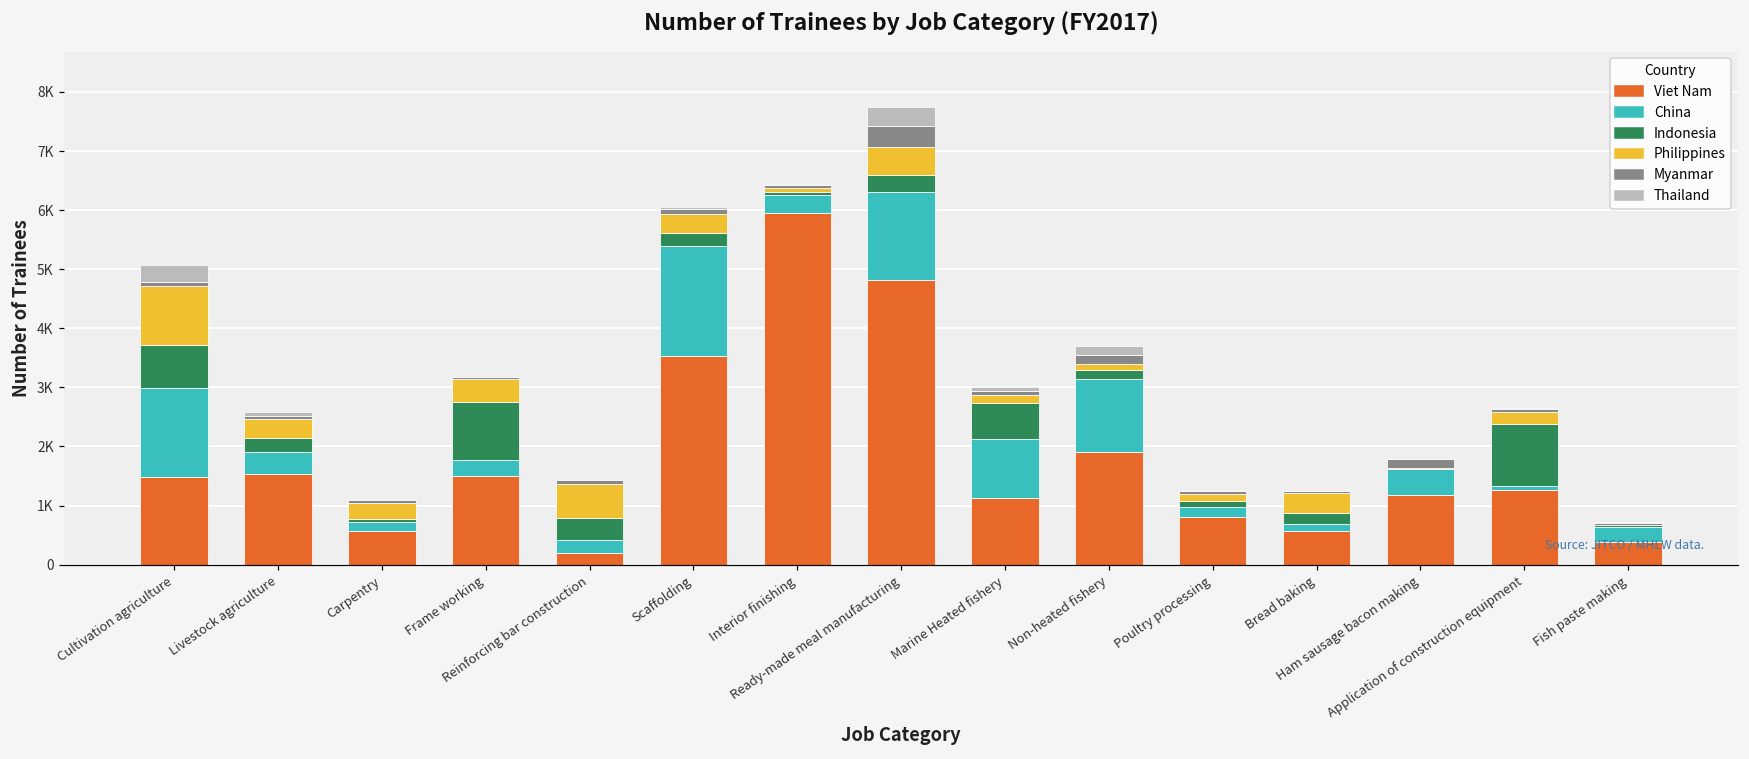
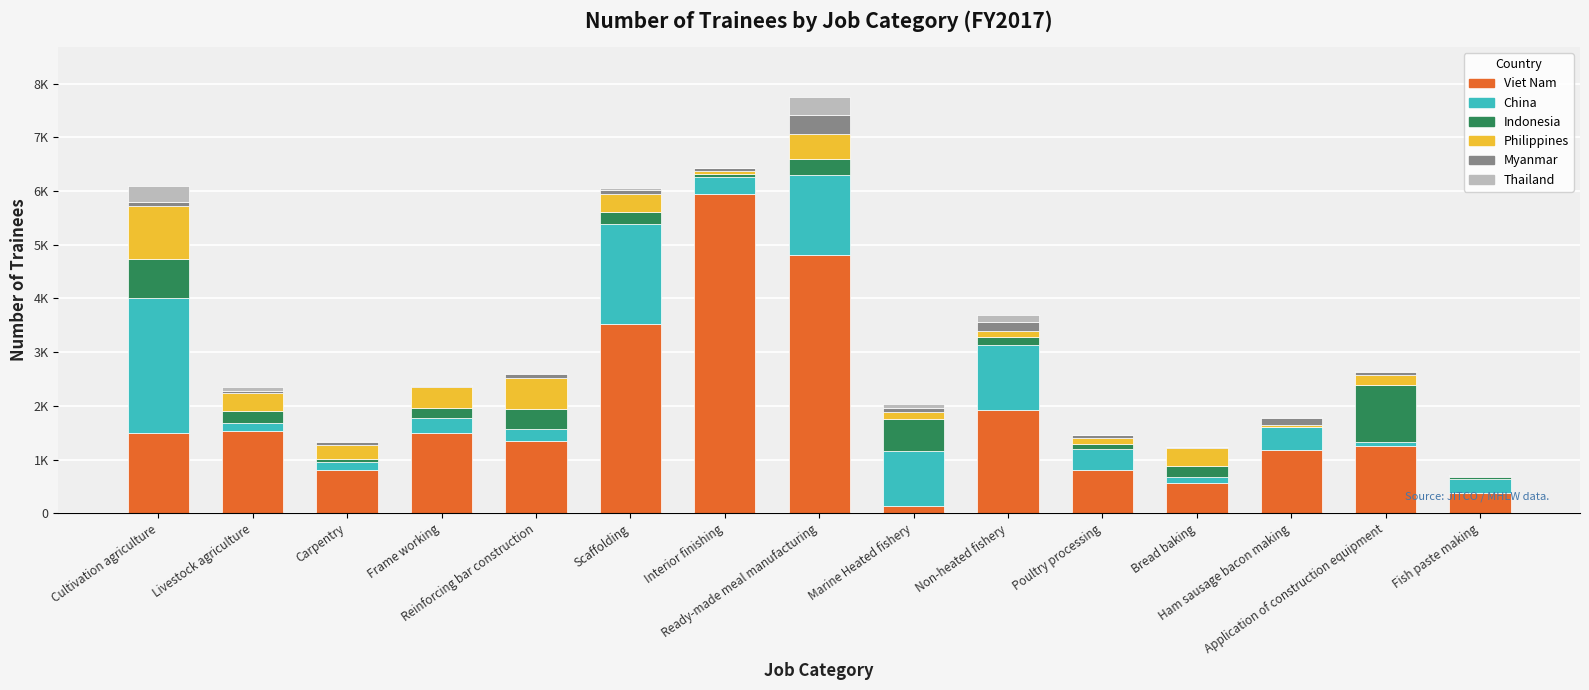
China, Cultivation agriculture: 1500 -> 2500
China, Livestock agriculture: 400 -> 100
Viet Nam, Carpentry: 600 -> 800
Indonesia, Frame working: 1000 -> 200
Viet Nam, Reinforcing bar construction: 200 -> 1400
Viet Nam, Marine Heated fishery: 1100 -> 100
China, Poultry processing: 200 -> 400
